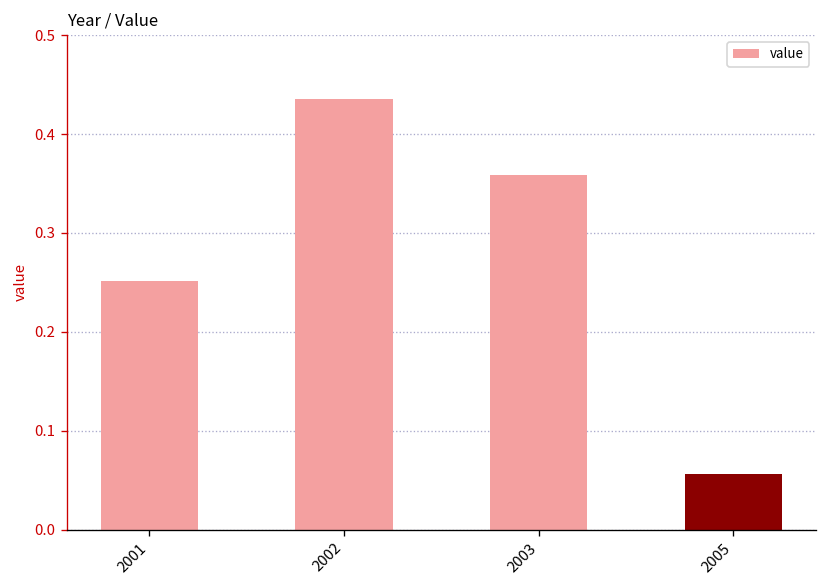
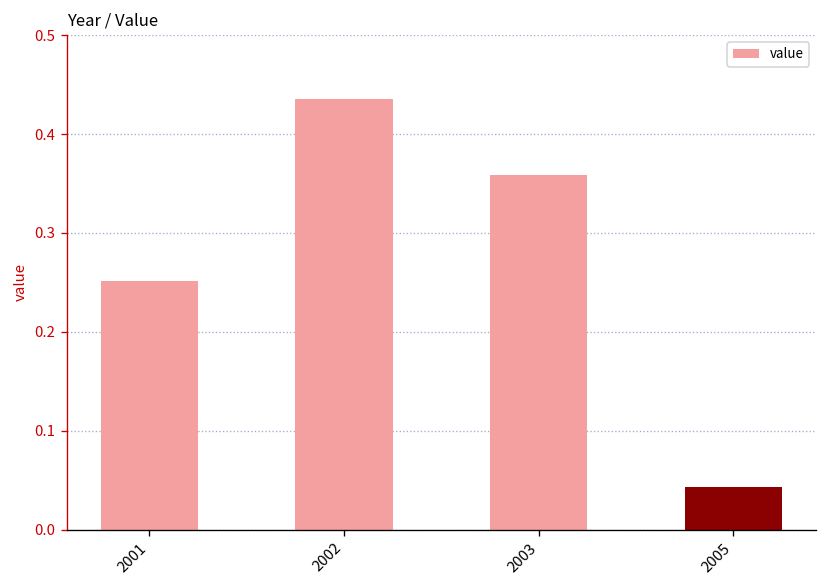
2005: 0.06 -> 0.04
